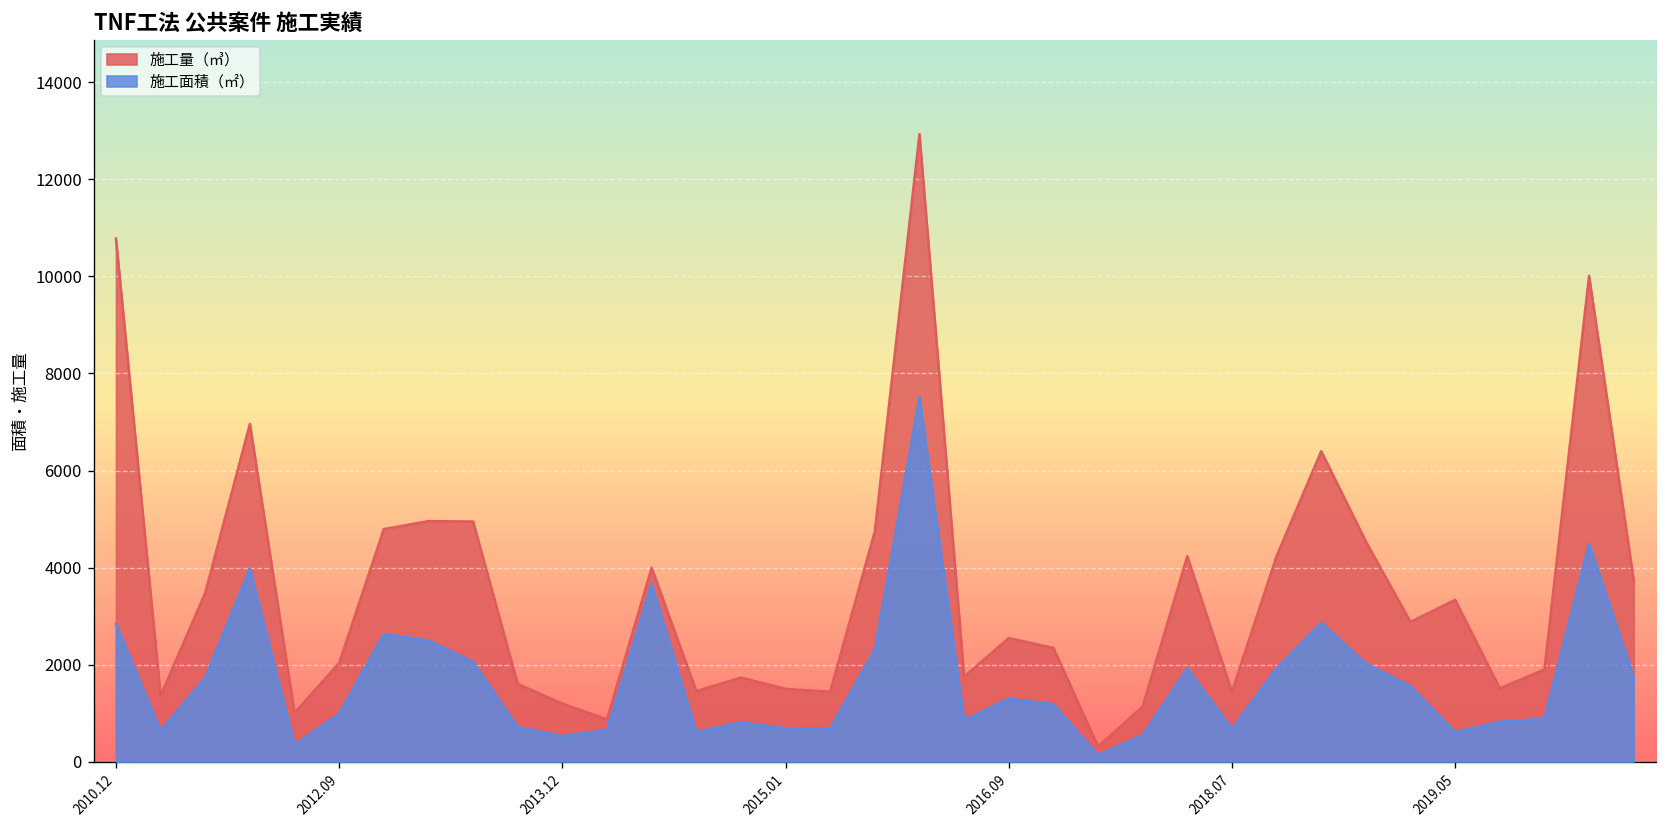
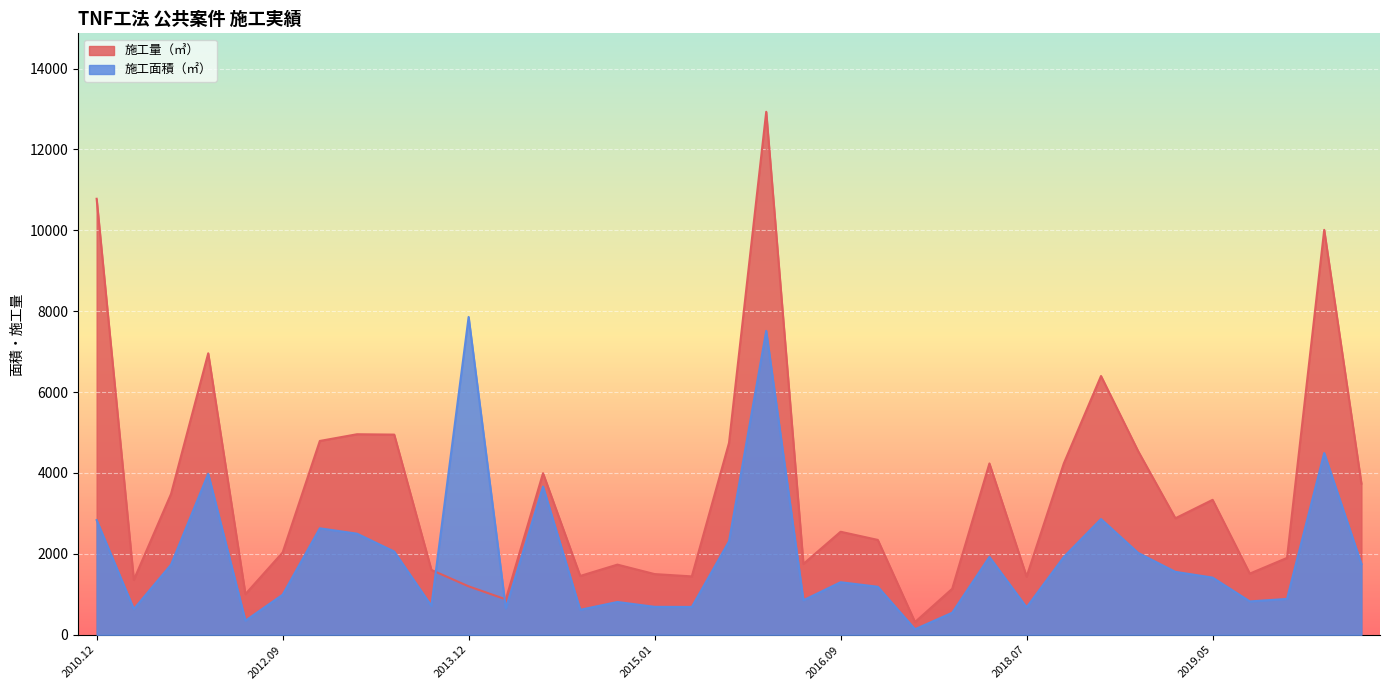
施工面積（㎡）, 2013.12: 500 -> 7900
施工面積（㎡）, 2019.05: 600 -> 1400
